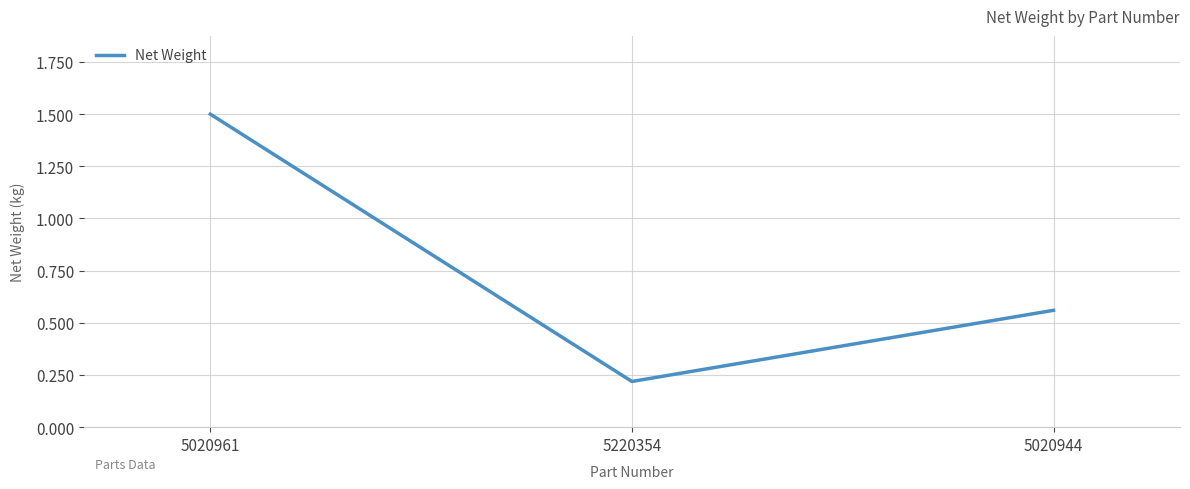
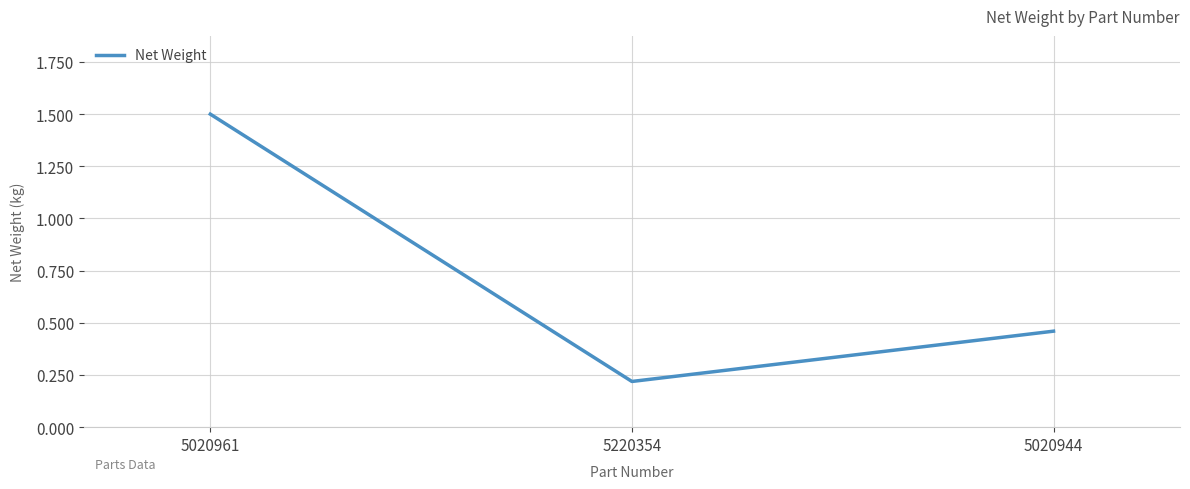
5020944: 0.56 -> 0.46
